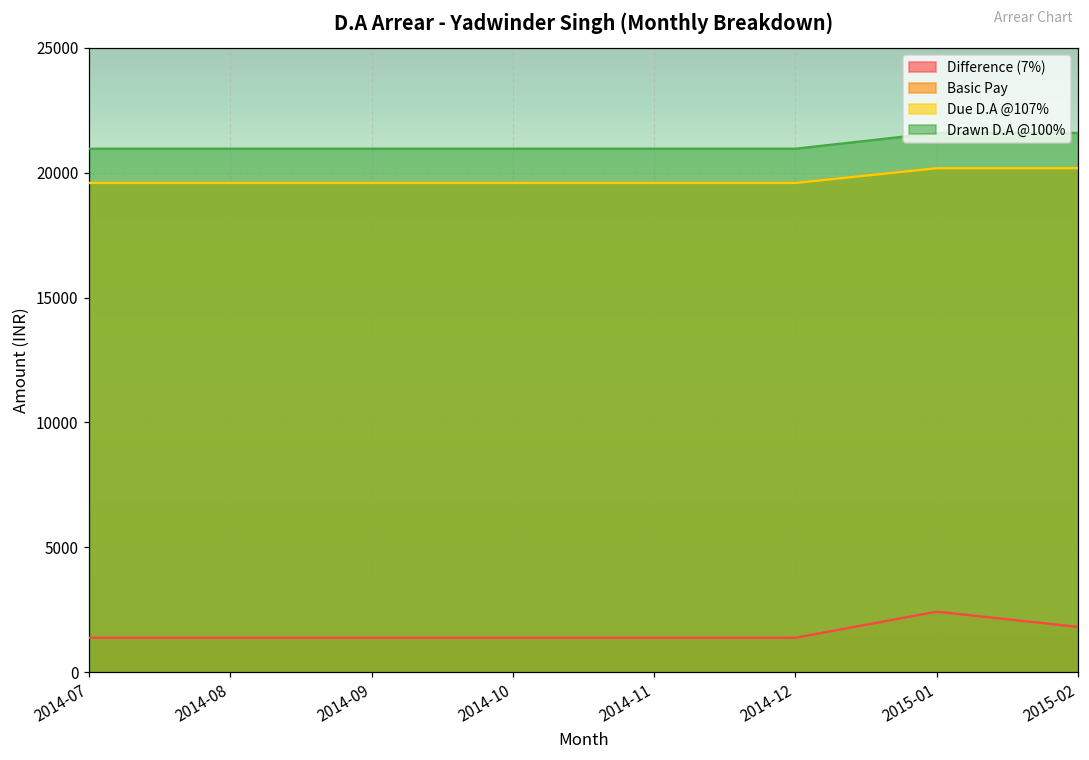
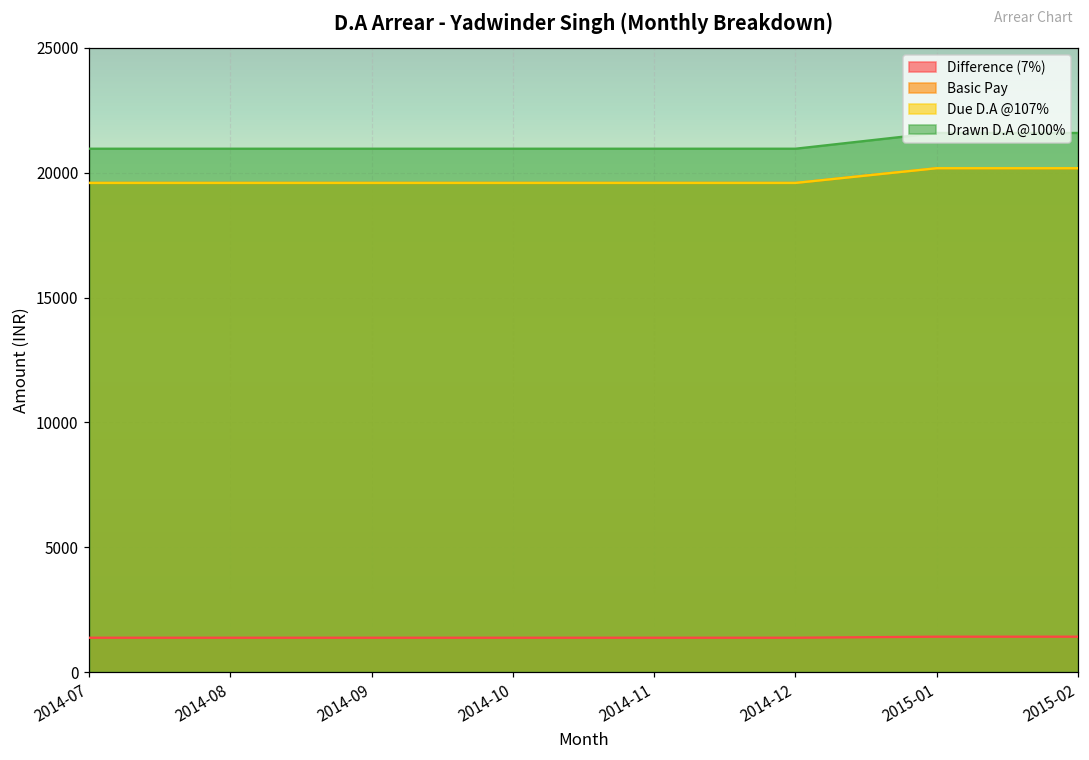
Difference (7%), 2015-01: 2400 -> 1400
Difference (7%), 2015-02: 1800 -> 1400
